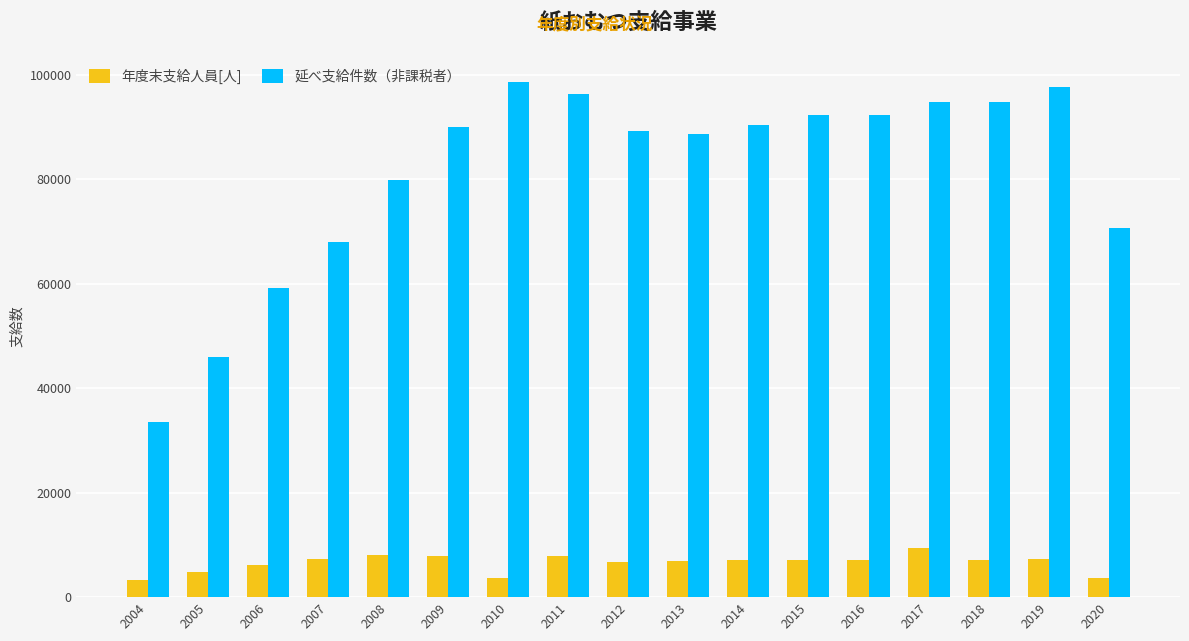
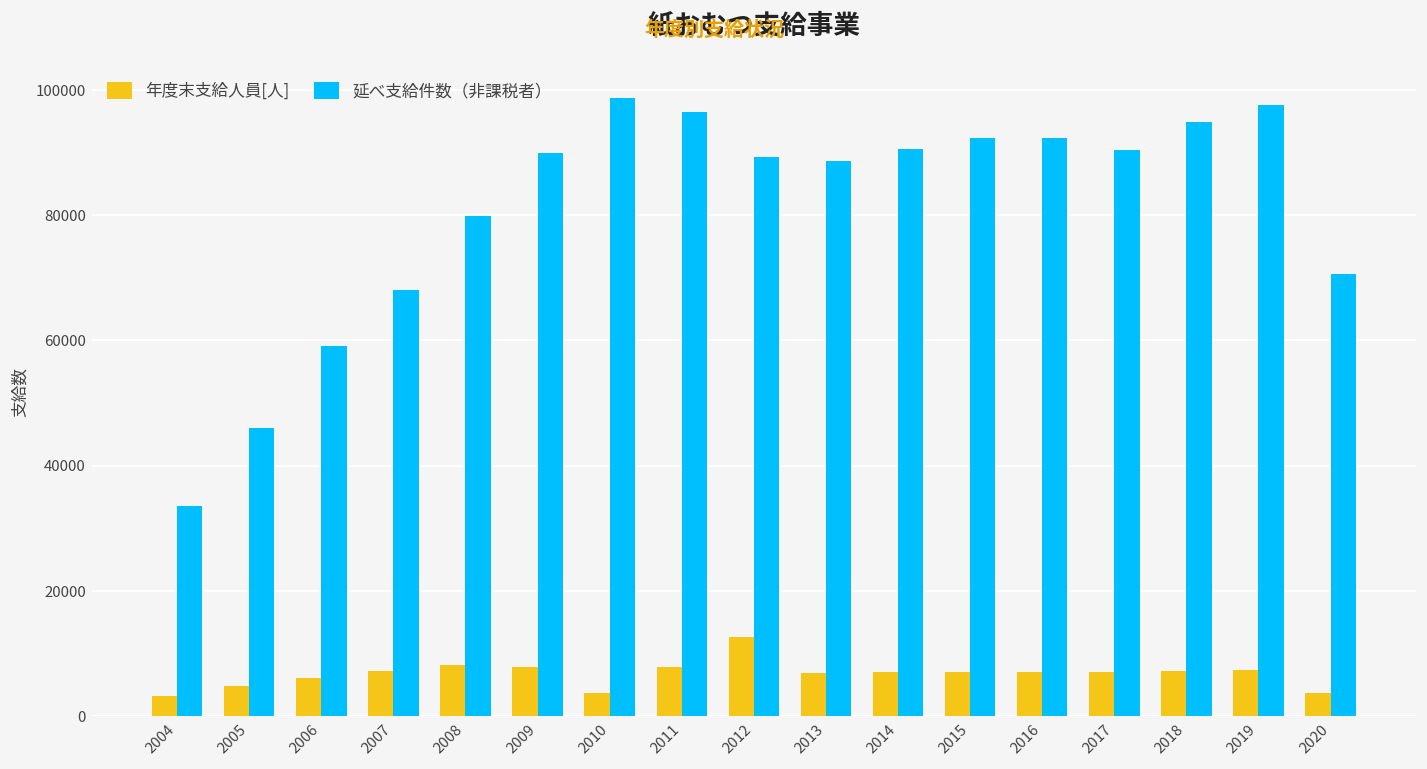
年度末支給人員[人], 2012: 7000 -> 13000
年度末支給人員[人], 2017: 9000 -> 7000
延べ支給件数（非課税者）, 2017: 95000 -> 90000
